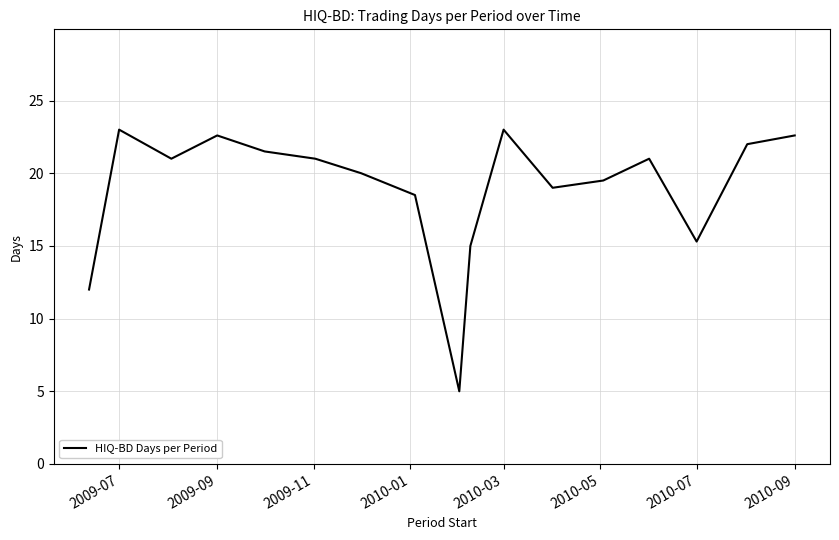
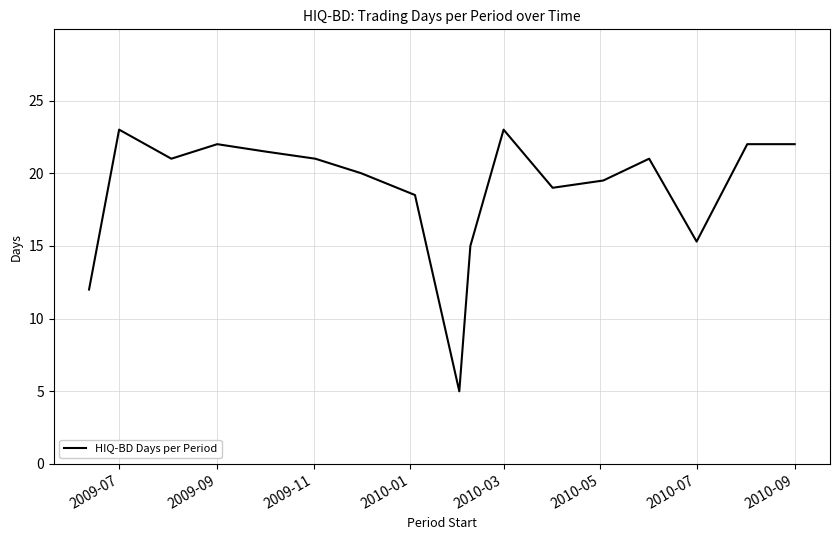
2009-09: 22.6 -> 22.0
2010-09: 22.6 -> 22.0
